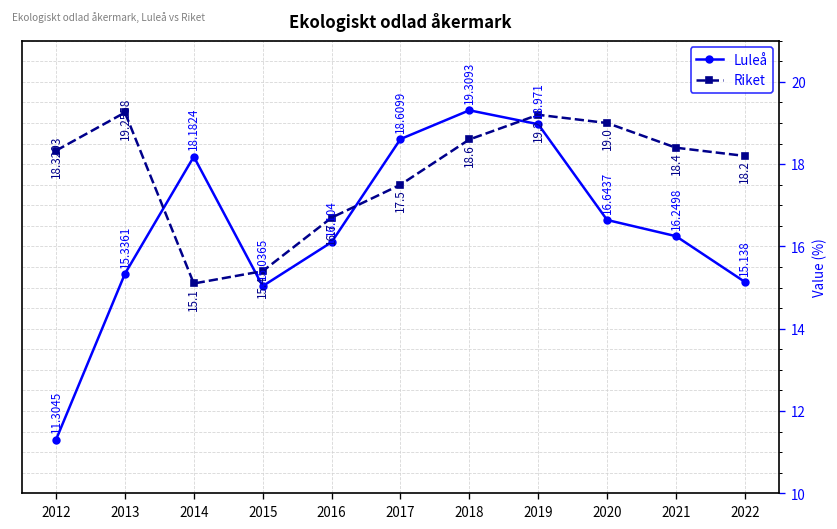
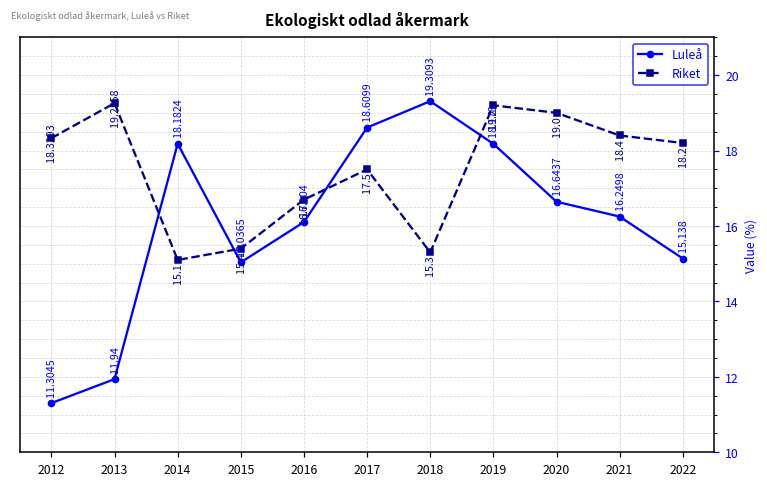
Luleå, 2013: 15.3361 -> 11.94
Riket, 2018: 18.6 -> 15.3
Luleå, 2019: 18.971 -> 18.178
